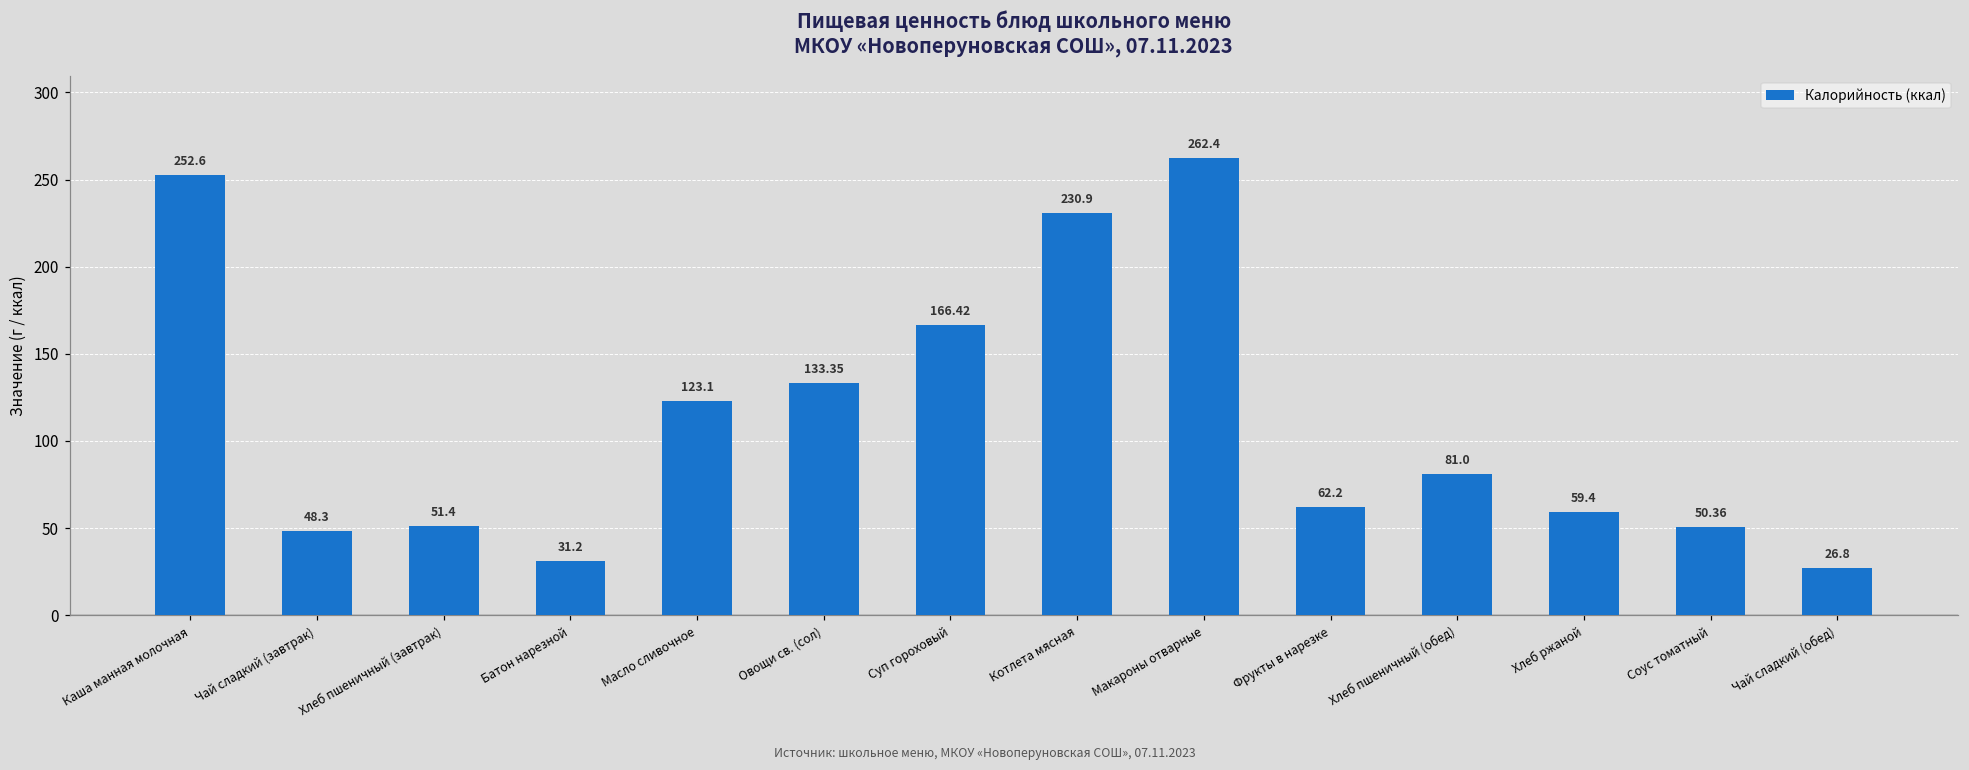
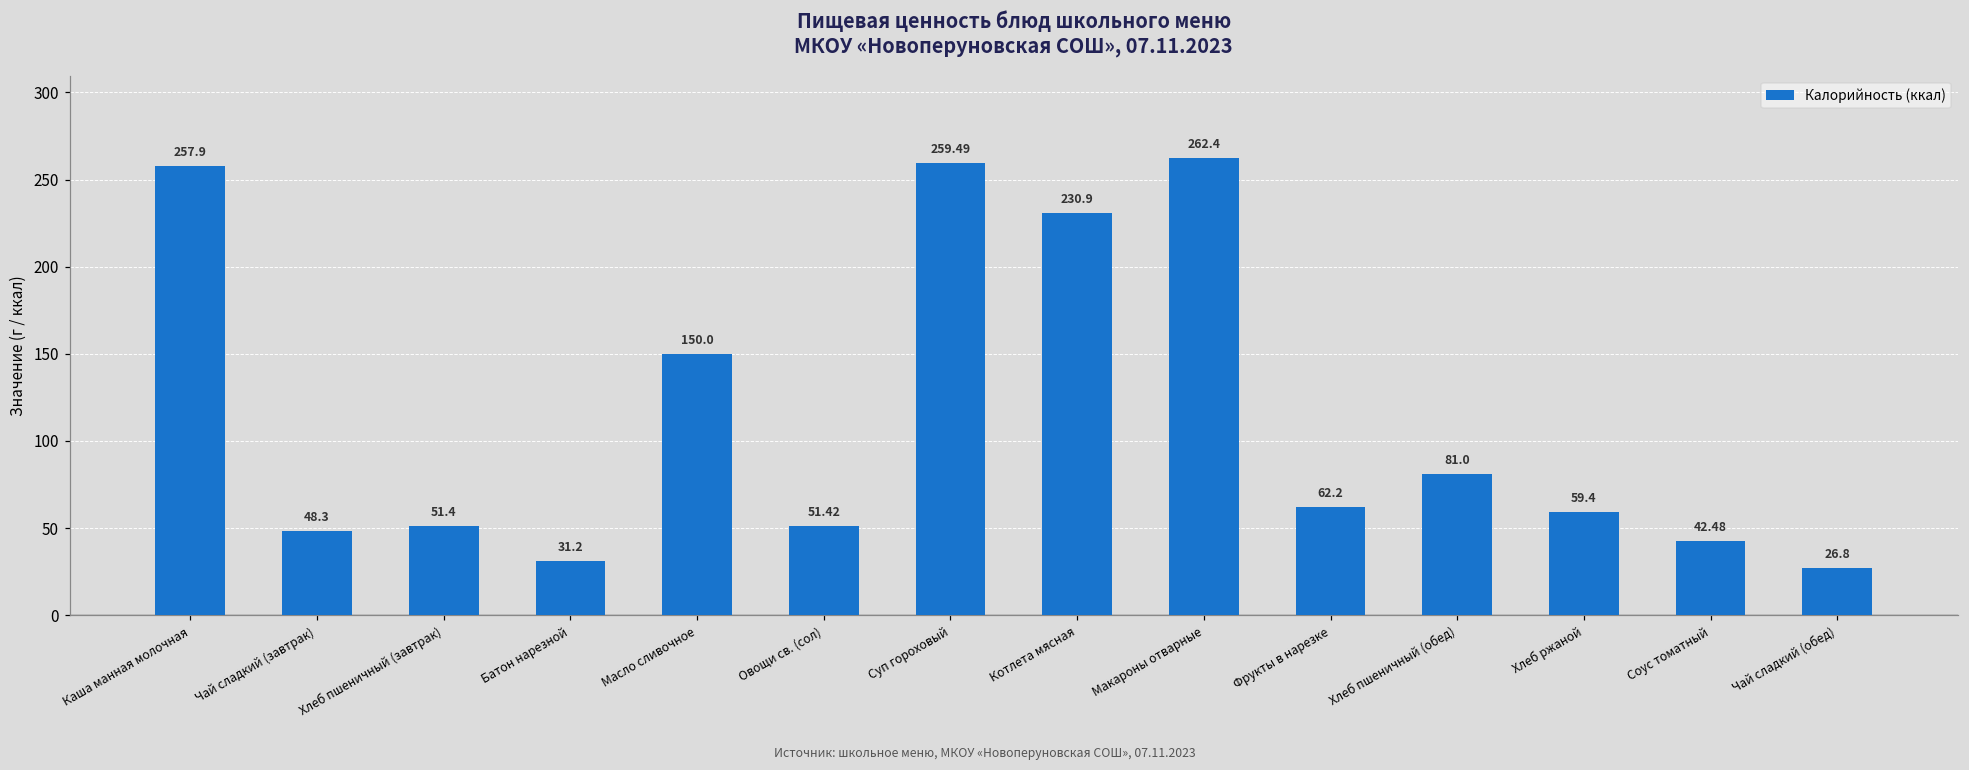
Каша манная молочная: 252.6 -> 257.9
Масло сливочное: 123.1 -> 150.0
Овощи св. (сол): 133.35 -> 51.42
Суп гороховый: 166.42 -> 259.49
Соус томатный: 50.36 -> 42.48
